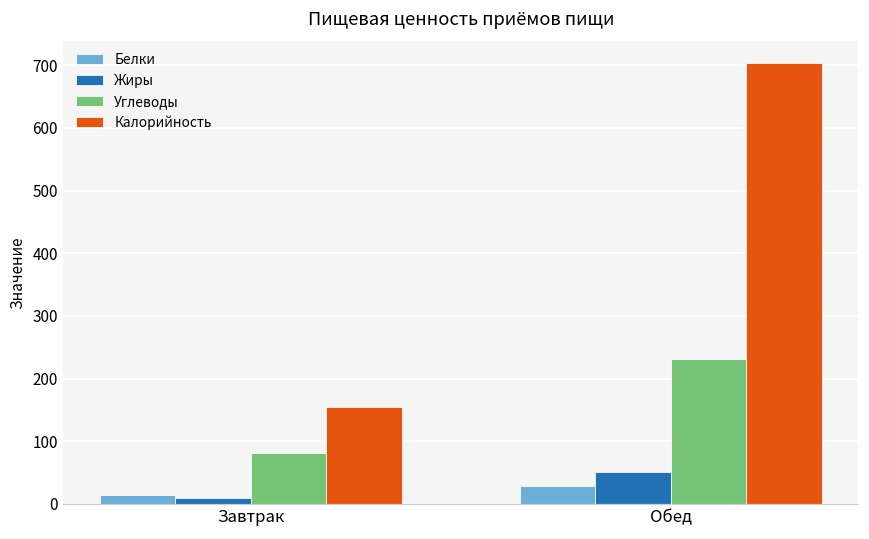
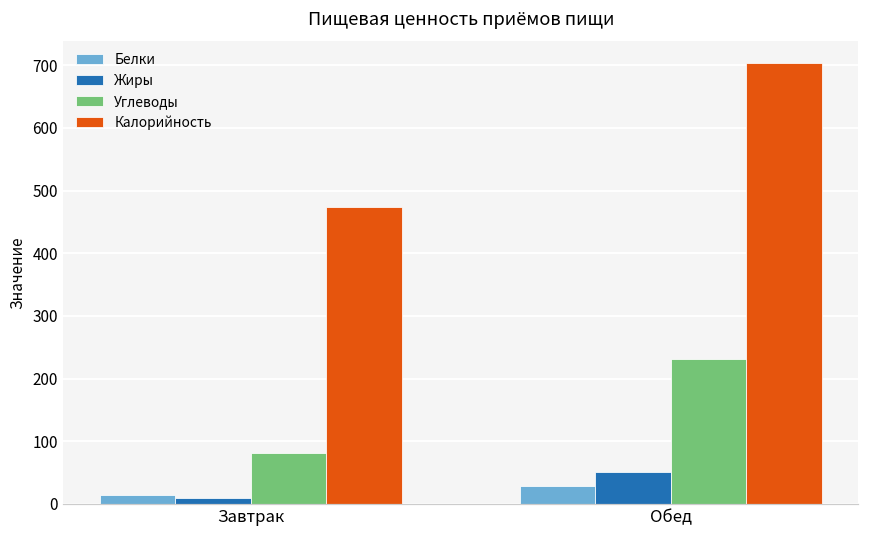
Калорийность, Завтрак: 150 -> 470
